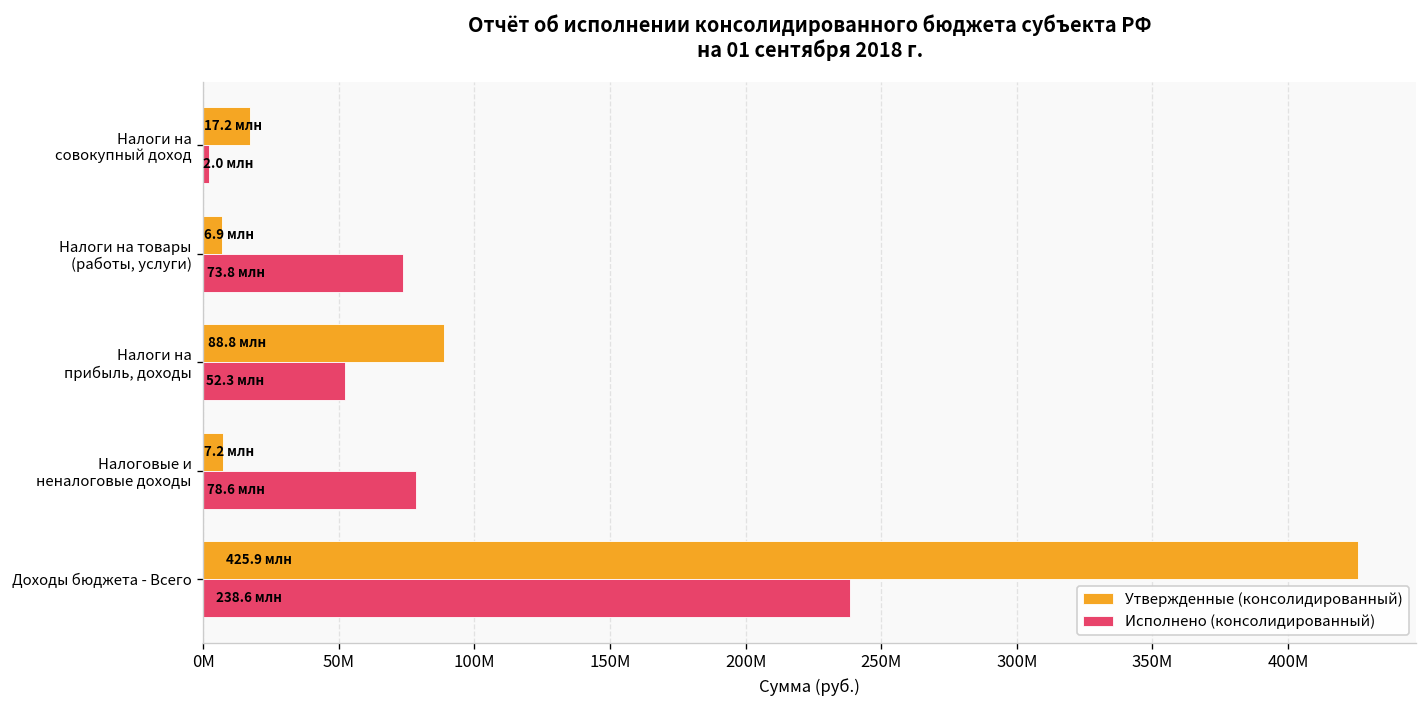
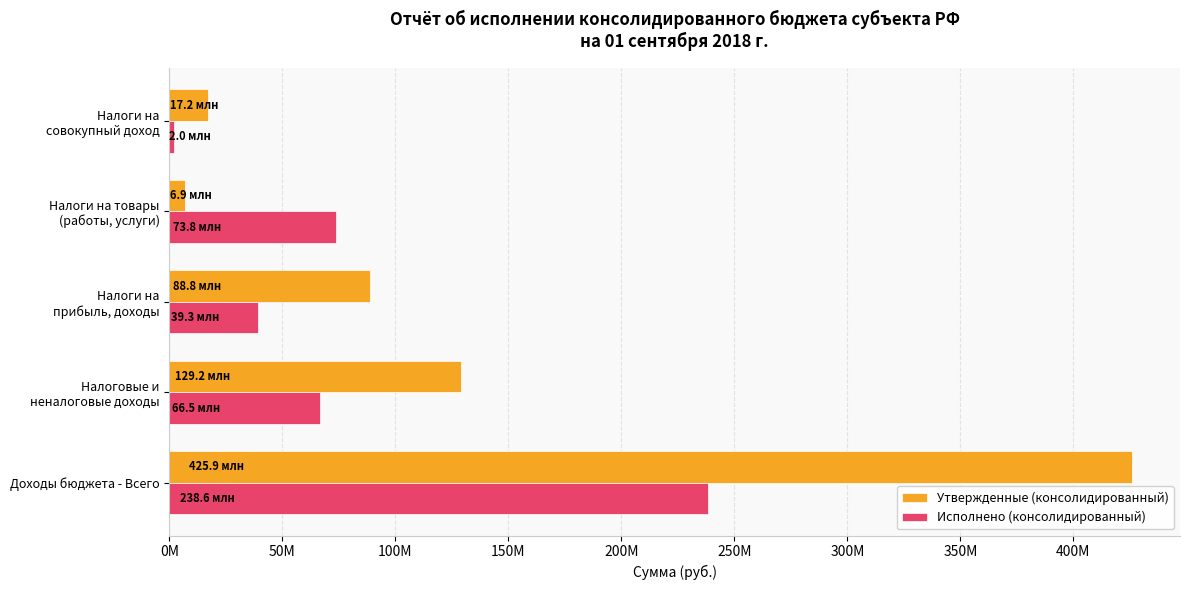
Исполнено (консолидированный), Налоги на прибыль, доходы: 52.3 -> 39.3
Утвержденные (консолидированный), Налоговые и неналоговые доходы: 7.2 -> 129.2
Исполнено (консолидированный), Налоговые и неналоговые доходы: 78.6 -> 66.5
